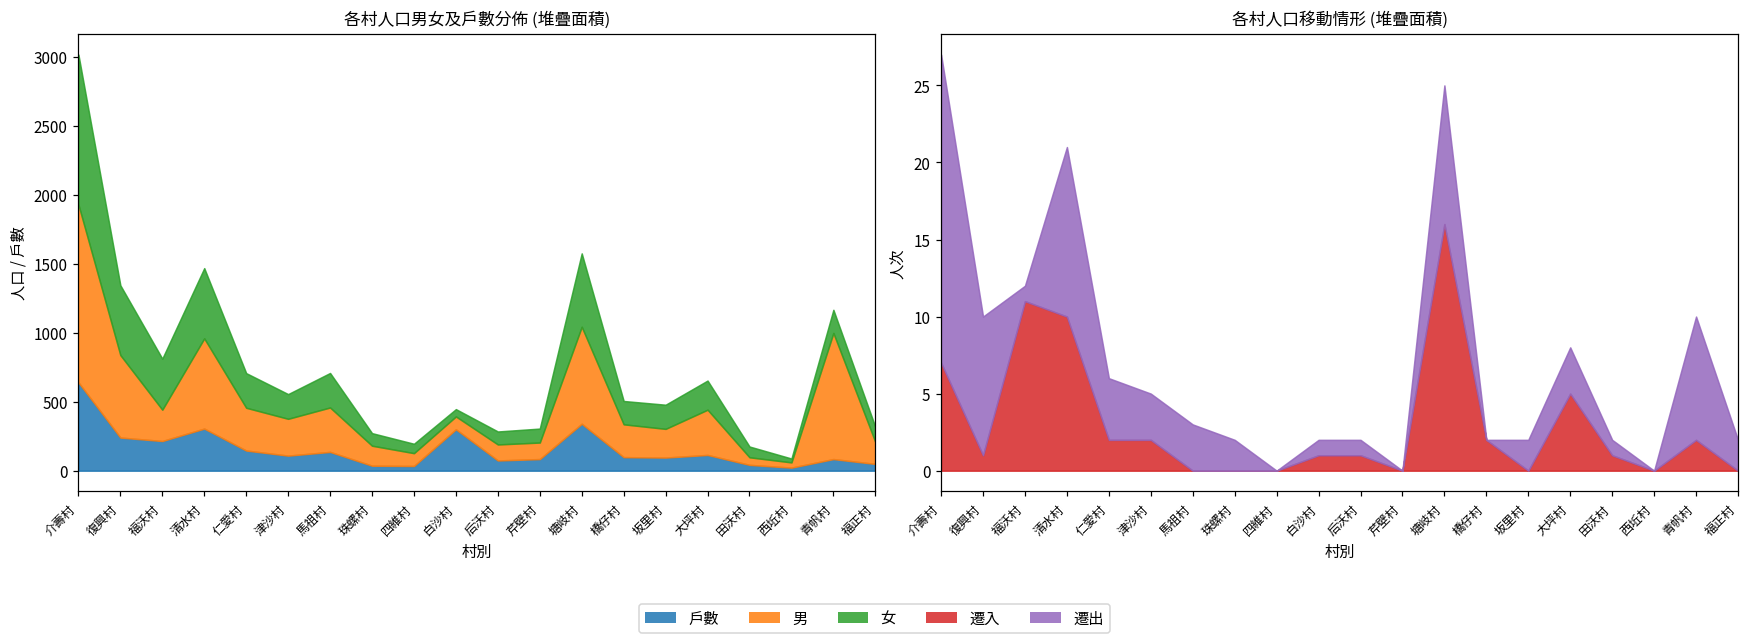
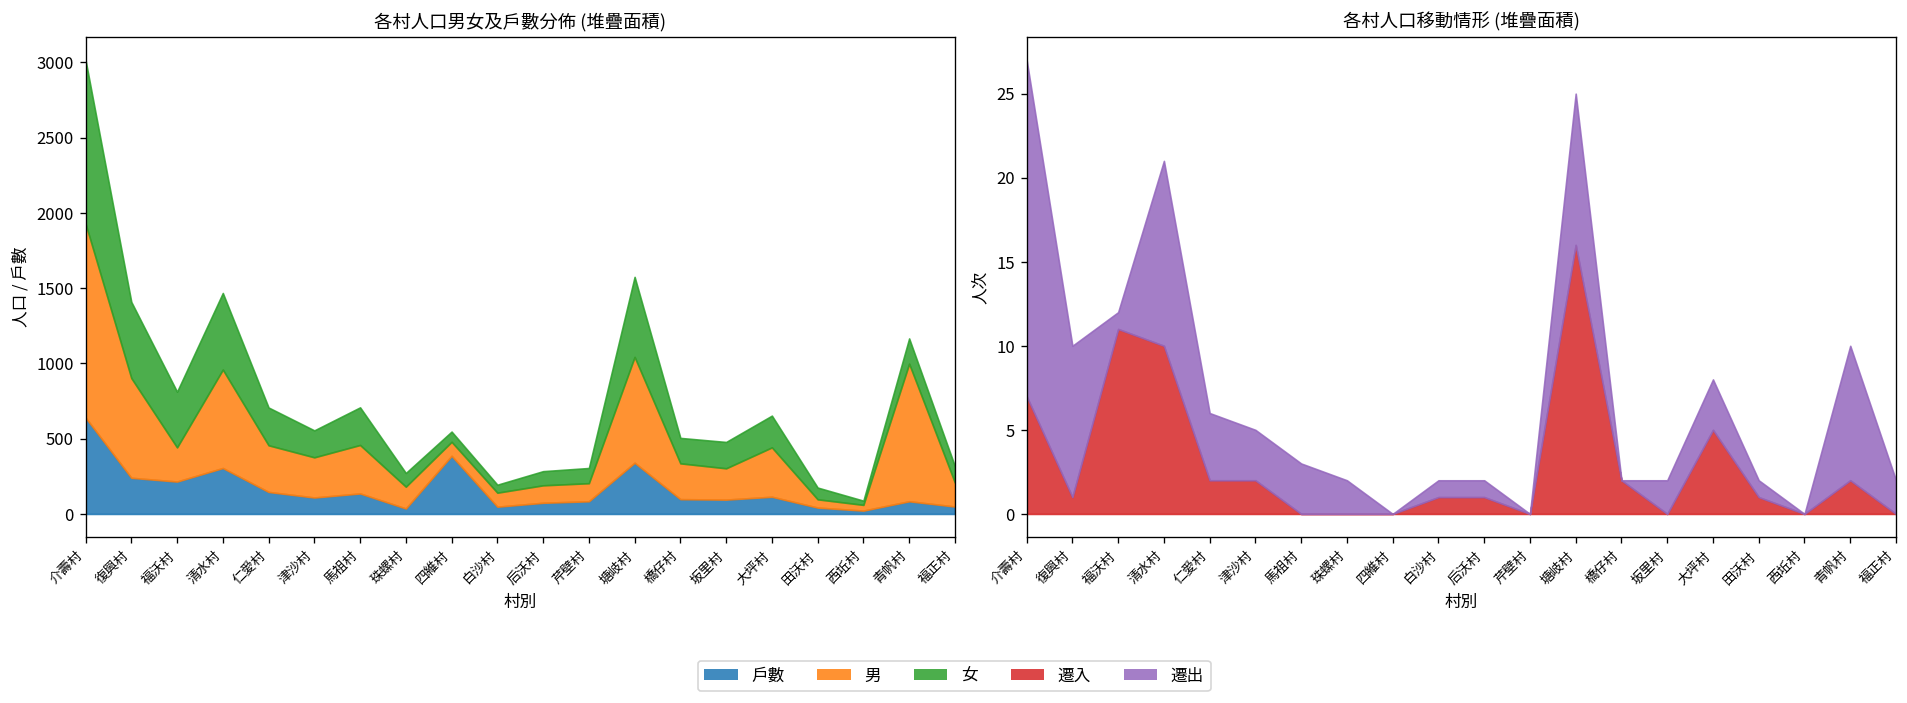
各村人口男女及戶數分佈 (堆疊面積), 男, 復興村: 600 -> 660
各村人口男女及戶數分佈 (堆疊面積), 戶數, 四維村: 30 -> 390
各村人口男女及戶數分佈 (堆疊面積), 戶數, 白沙村: 300 -> 50
